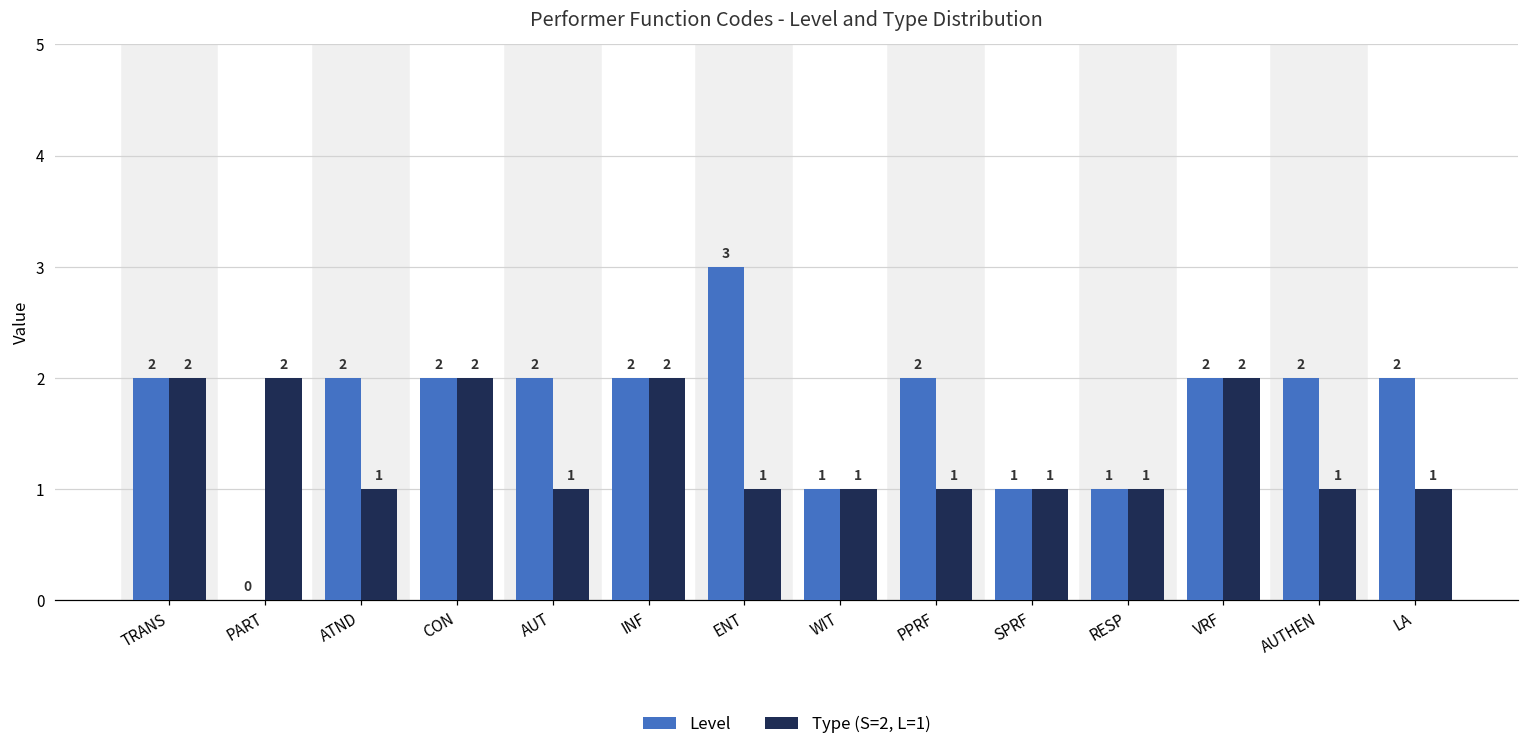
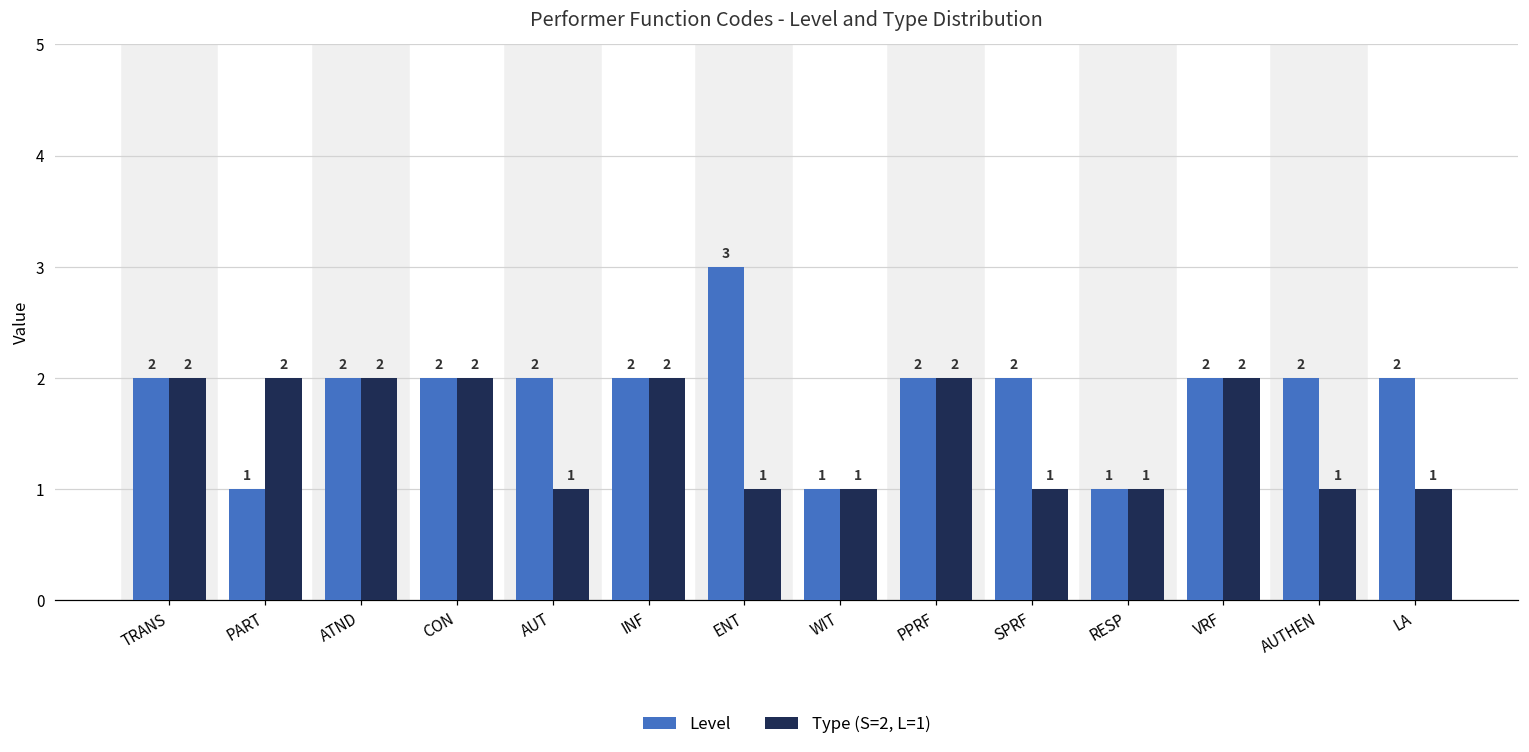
Level, PART: 0 -> 1
Type (S=2, L=1), ATND: 1 -> 2
Type (S=2, L=1), PPRF: 1 -> 2
Level, SPRF: 1 -> 2
